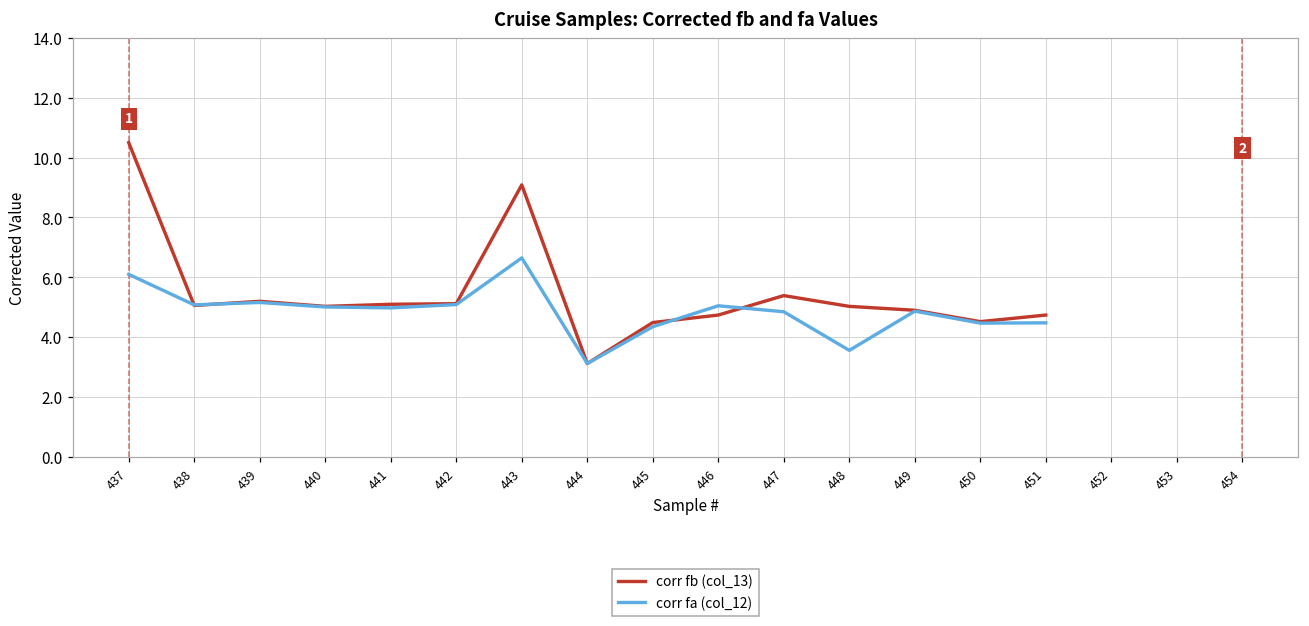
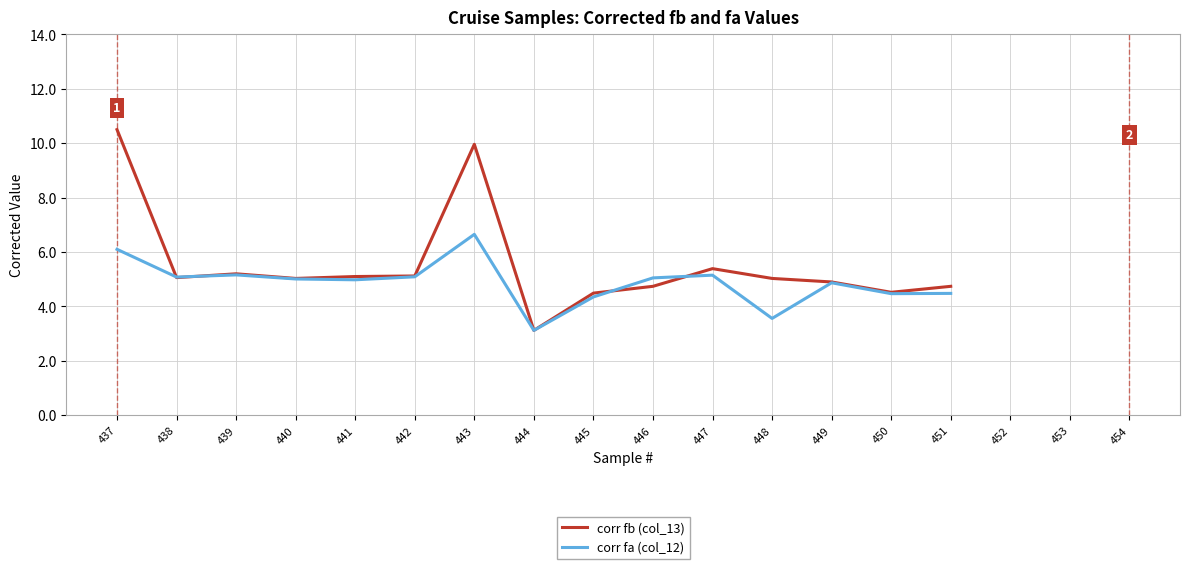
corr fb (col_13), 443: 9.1 -> 10.0
corr fa (col_12), 447: 4.9 -> 5.2
